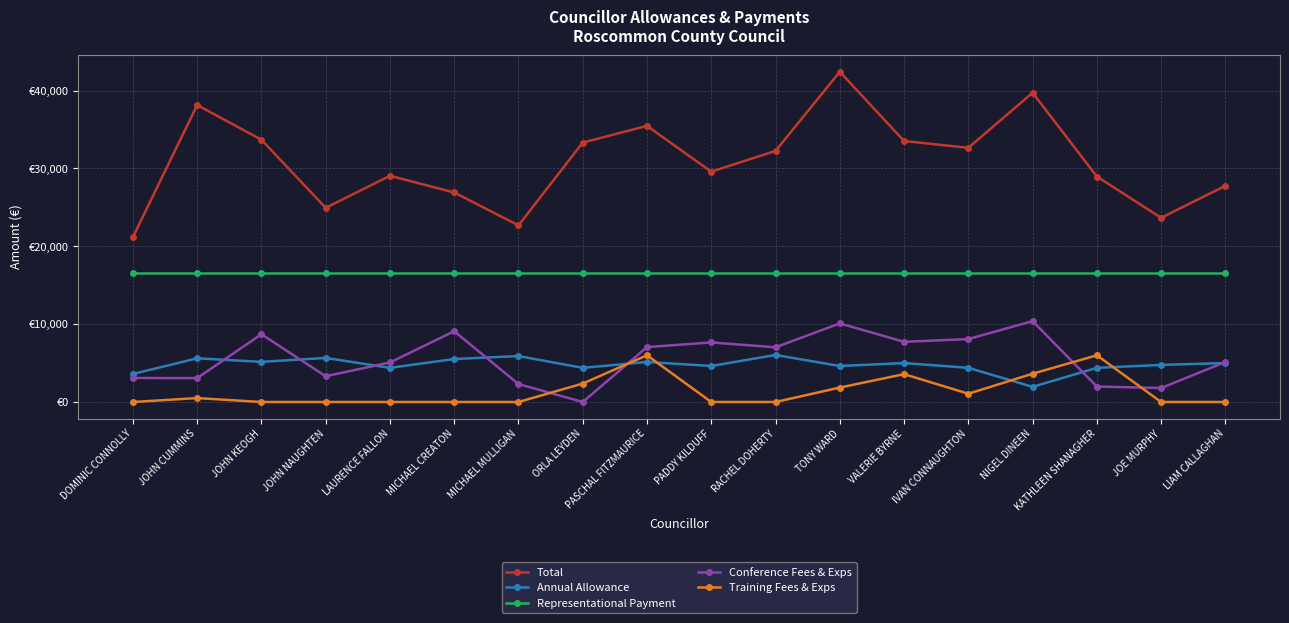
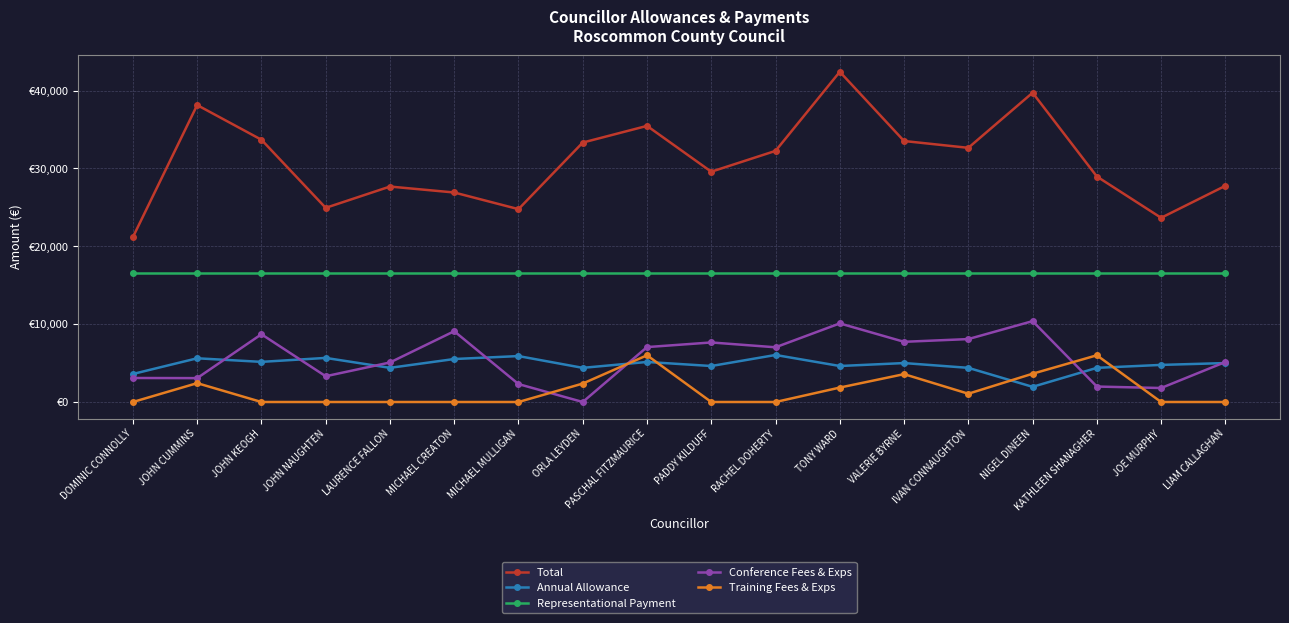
Training Fees & Exps, JOHN CUMMINS: €1,000 -> €2,000
Total, LAURENCE FALLON: €29,000 -> €28,000
Total, MICHAEL MULLIGAN: €23,000 -> €25,000
